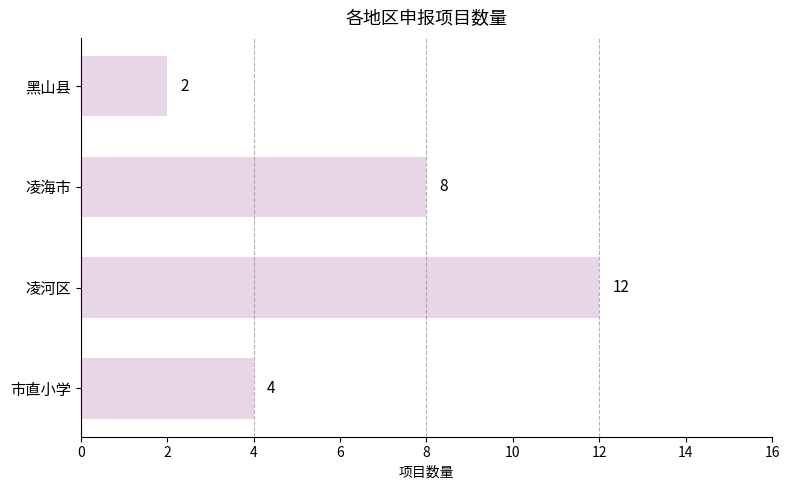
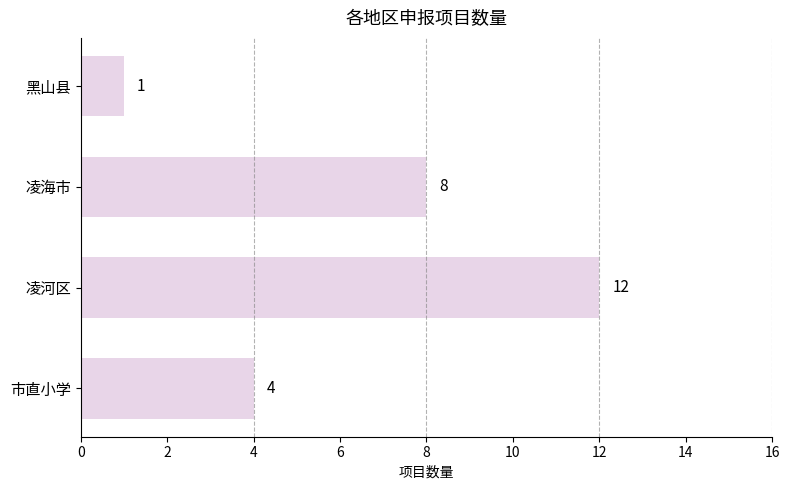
黑山县: 2 -> 1
